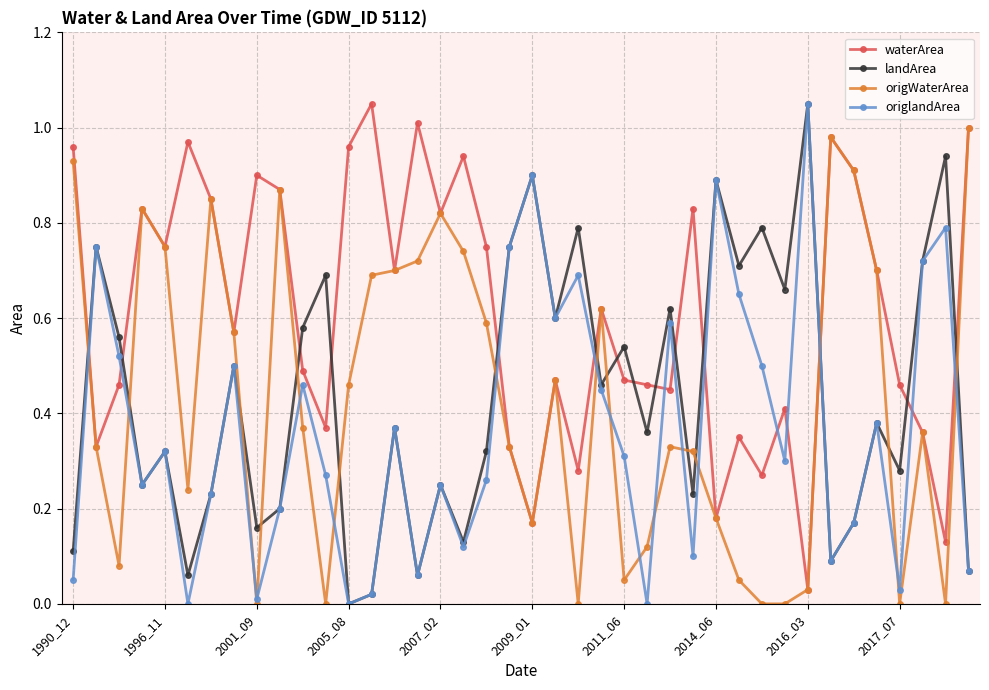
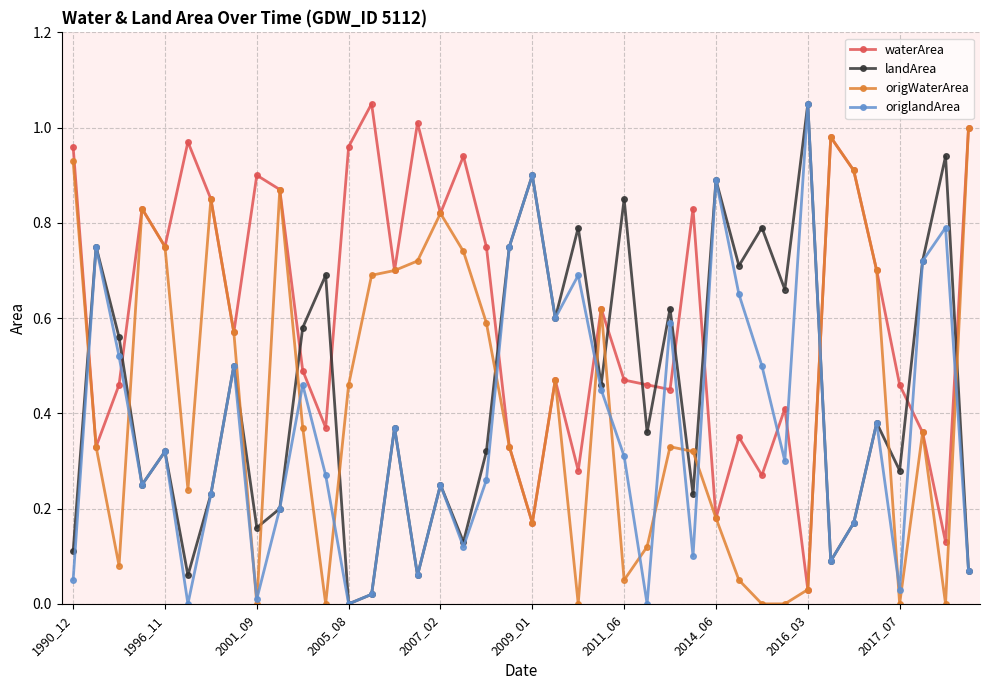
landArea, 2011_06: 0.54 -> 0.85
